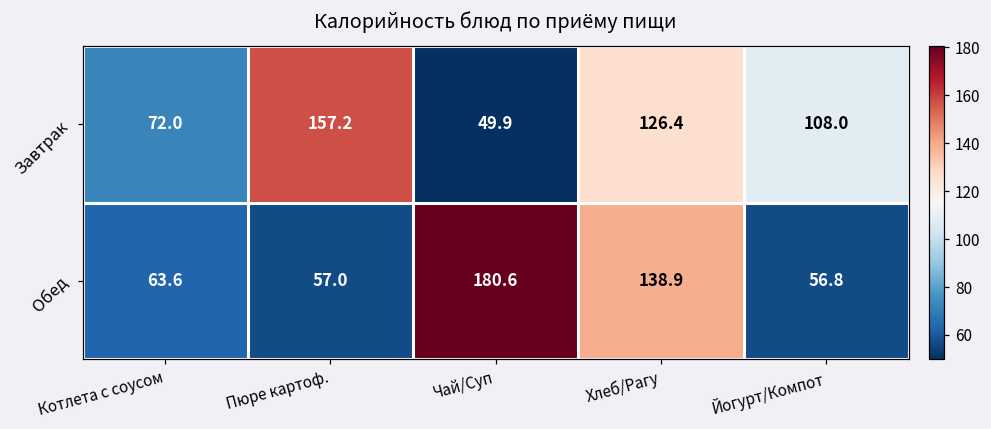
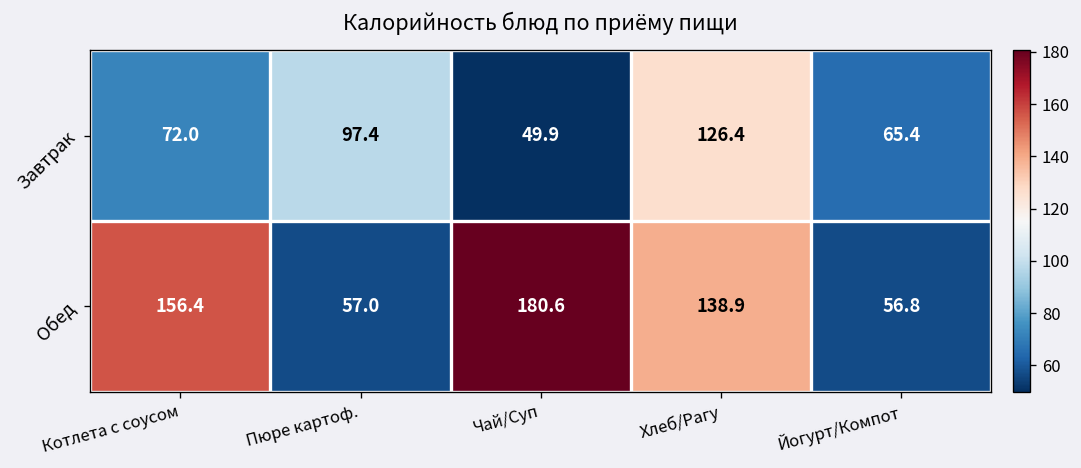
Завтрак, Пюре картоф.: 157.2 -> 97.4
Завтрак, Йогурт/Компот: 108.0 -> 65.4
Обед, Котлета с соусом: 63.6 -> 156.4
